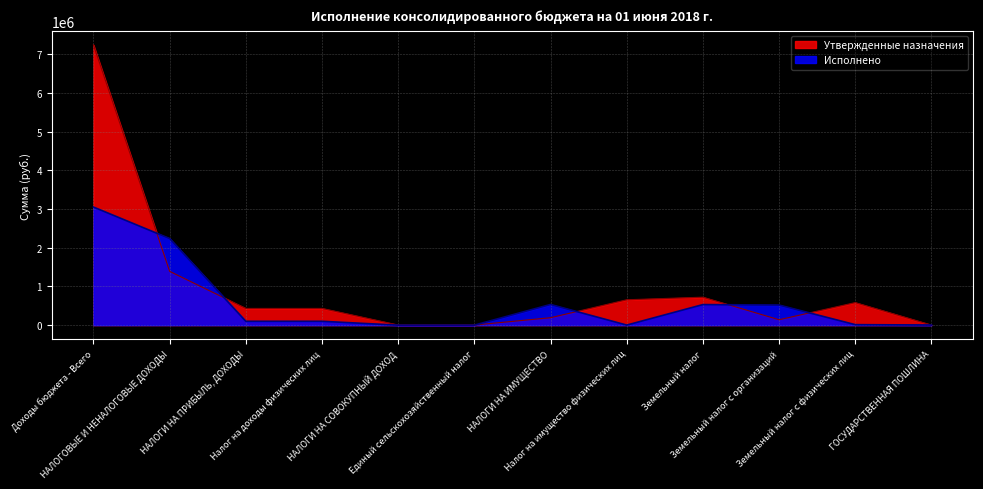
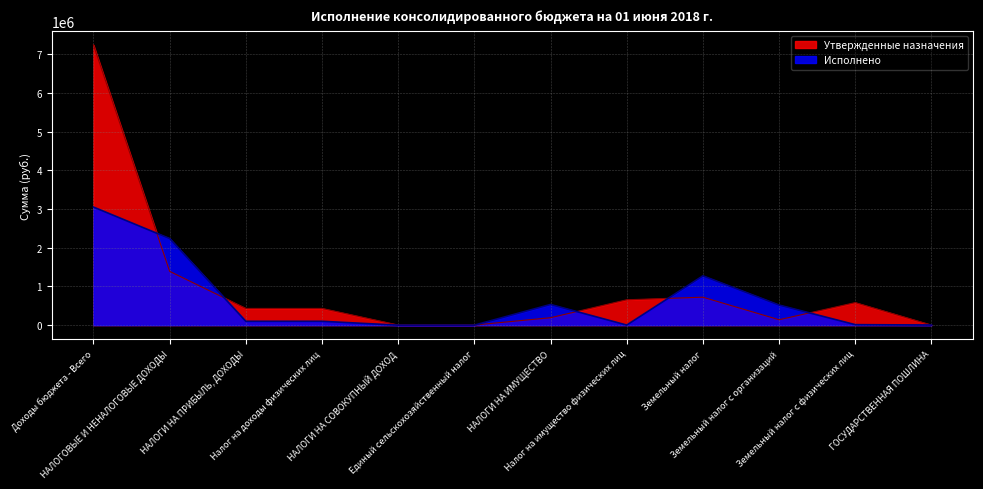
Исполнено, Земельный налог: 500000 -> 1300000
